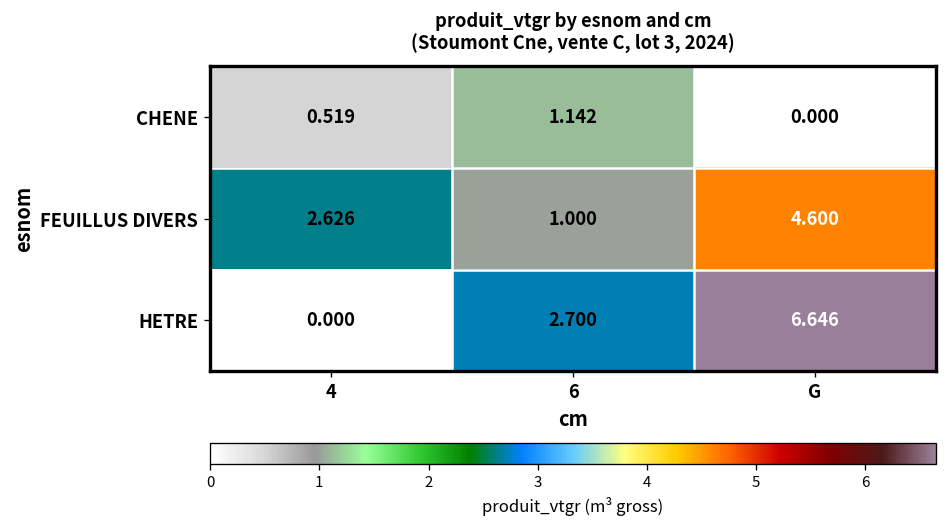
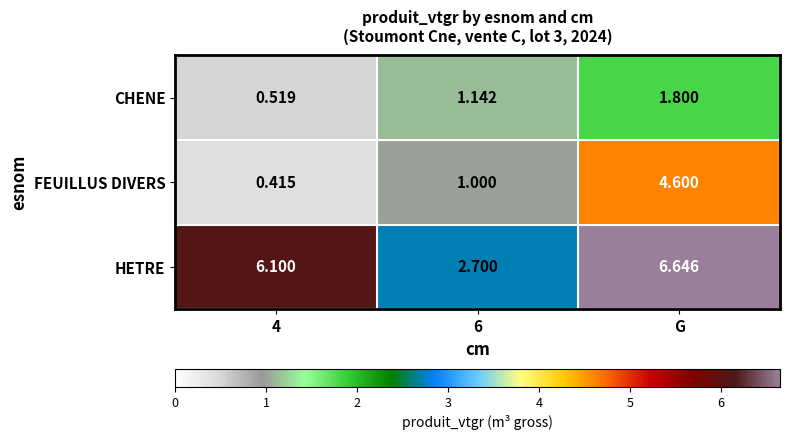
CHENE, G: 0.000 -> 1.800
FEUILLUS DIVERS, 4: 2.626 -> 0.415
HETRE, 4: 0.000 -> 6.100
